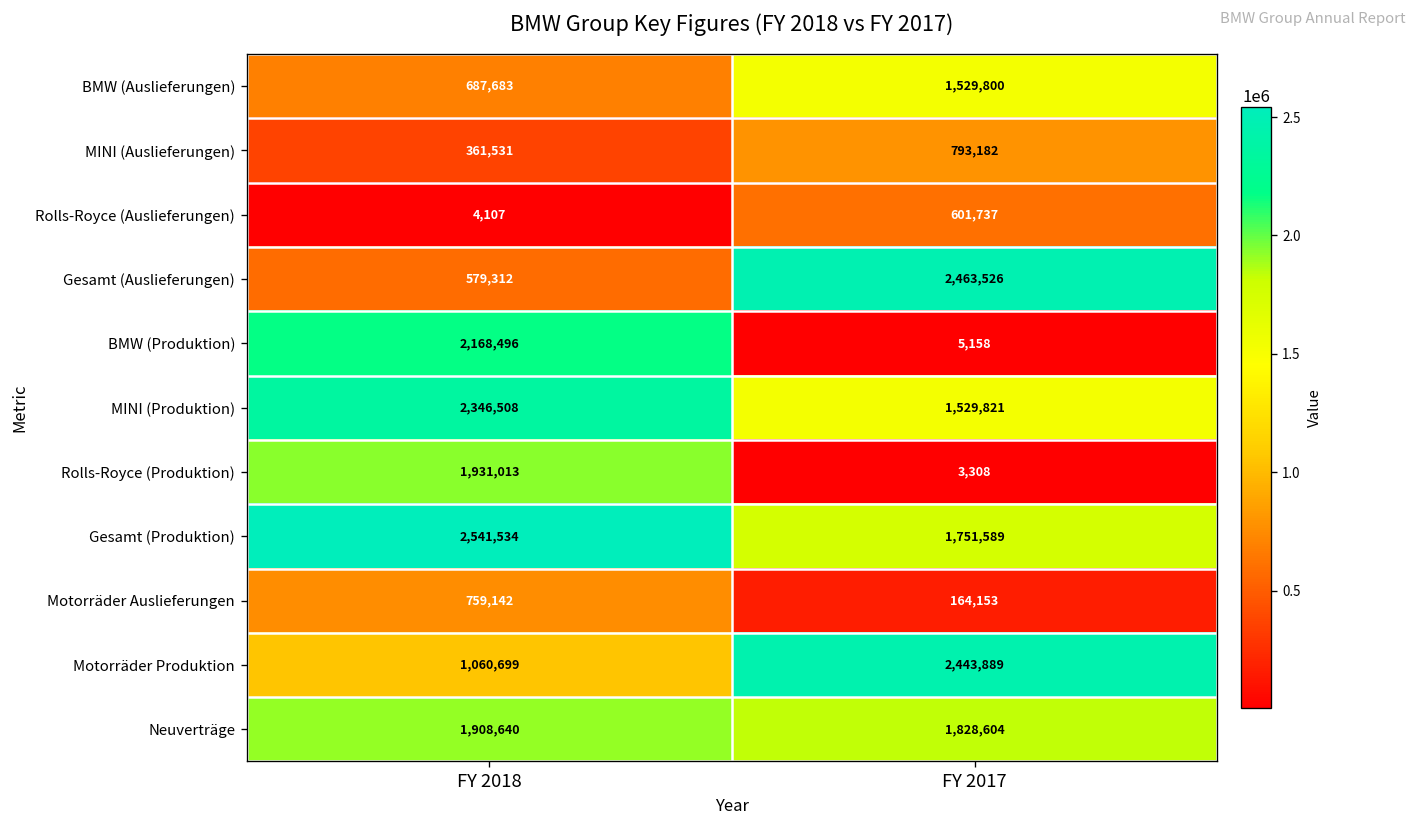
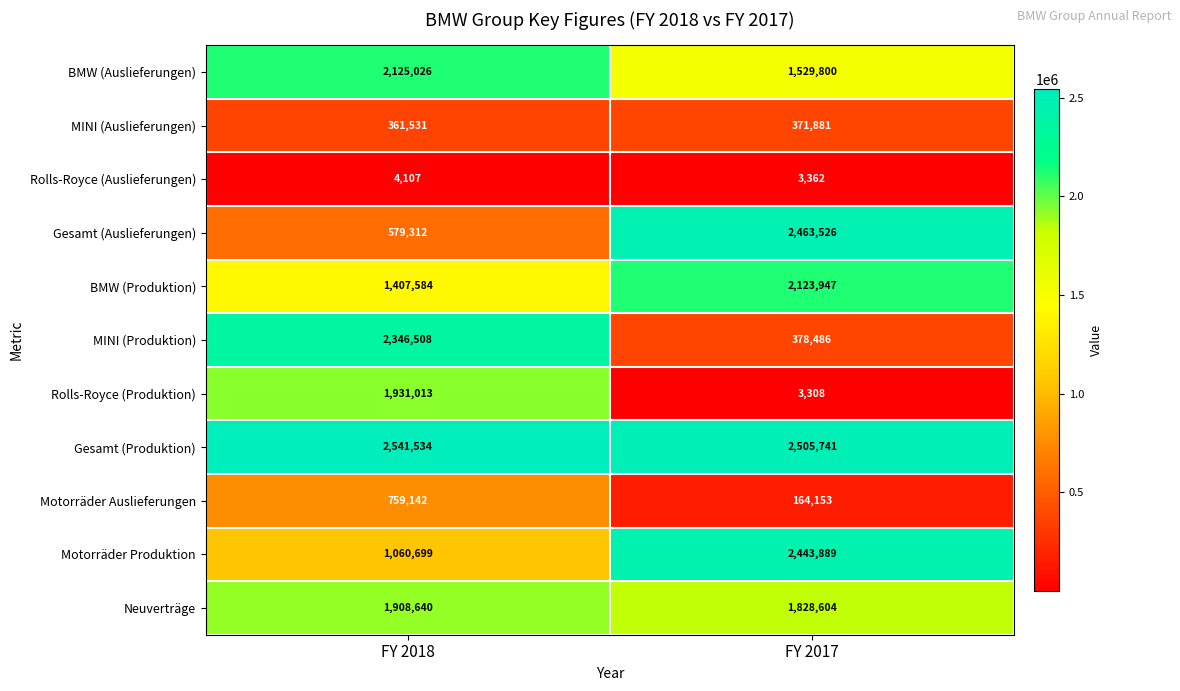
BMW (Auslieferungen), FY 2018: 687,683 -> 2,125,026
MINI (Auslieferungen), FY 2017: 793,182 -> 371,881
Rolls-Royce (Auslieferungen), FY 2017: 601,737 -> 3,362
BMW (Produktion), FY 2018: 2,168,496 -> 1,407,584
BMW (Produktion), FY 2017: 5,158 -> 2,123,947
MINI (Produktion), FY 2017: 1,529,821 -> 378,486
Gesamt (Produktion), FY 2017: 1,751,589 -> 2,505,741
